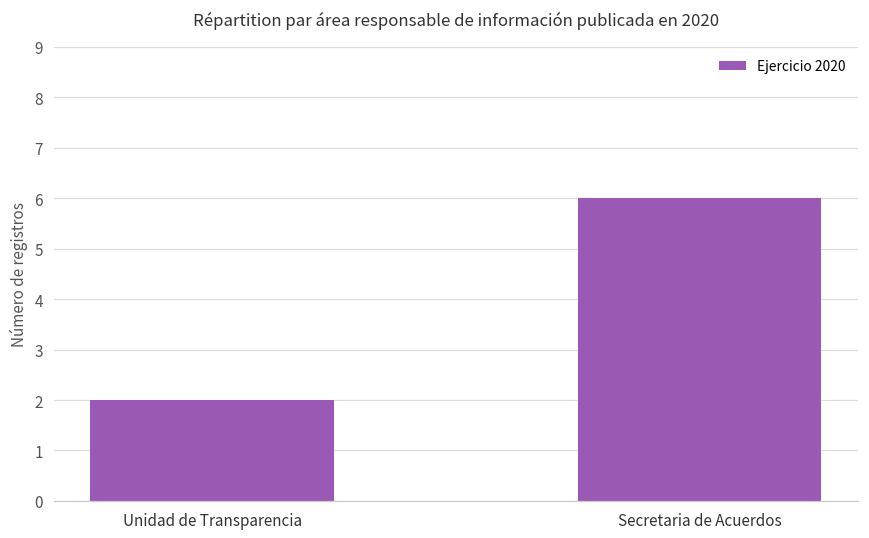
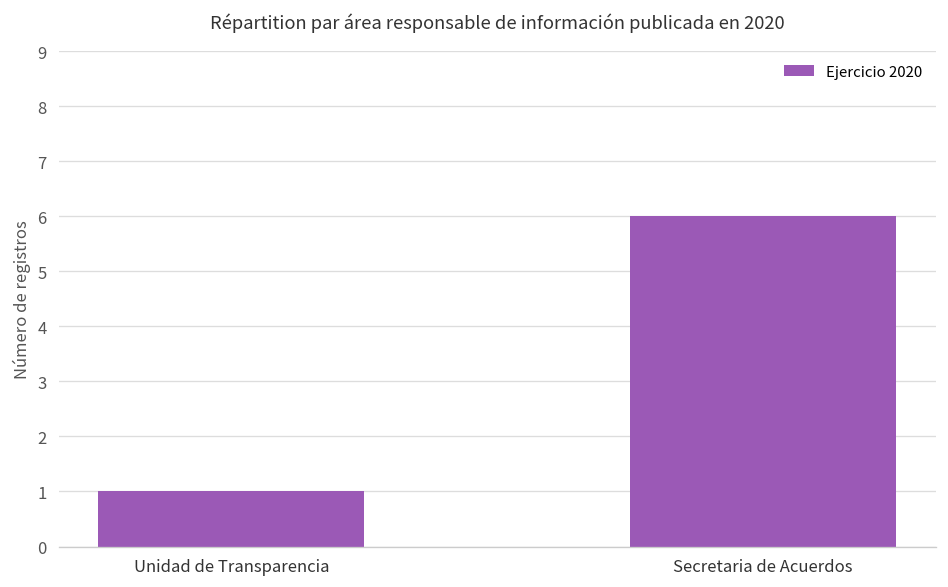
Unidad de Transparencia: 2 -> 1
